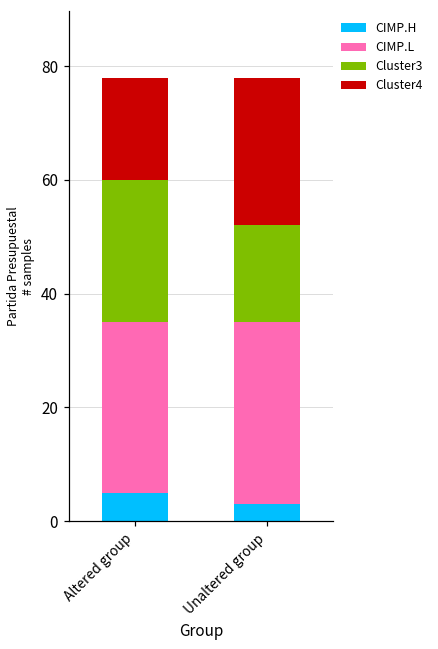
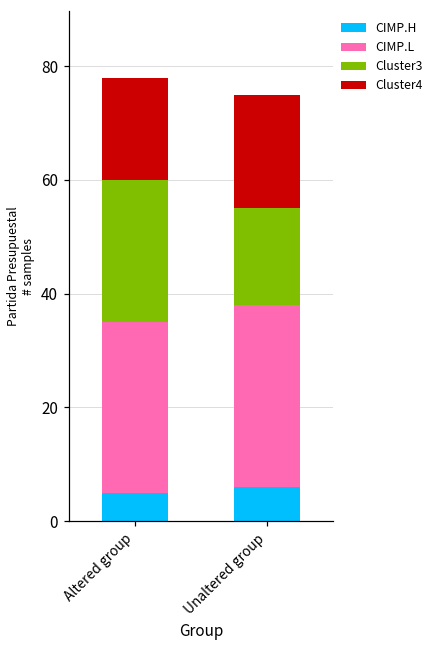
CIMP.H, Unaltered group: 3 -> 6
Cluster4, Unaltered group: 26 -> 20
